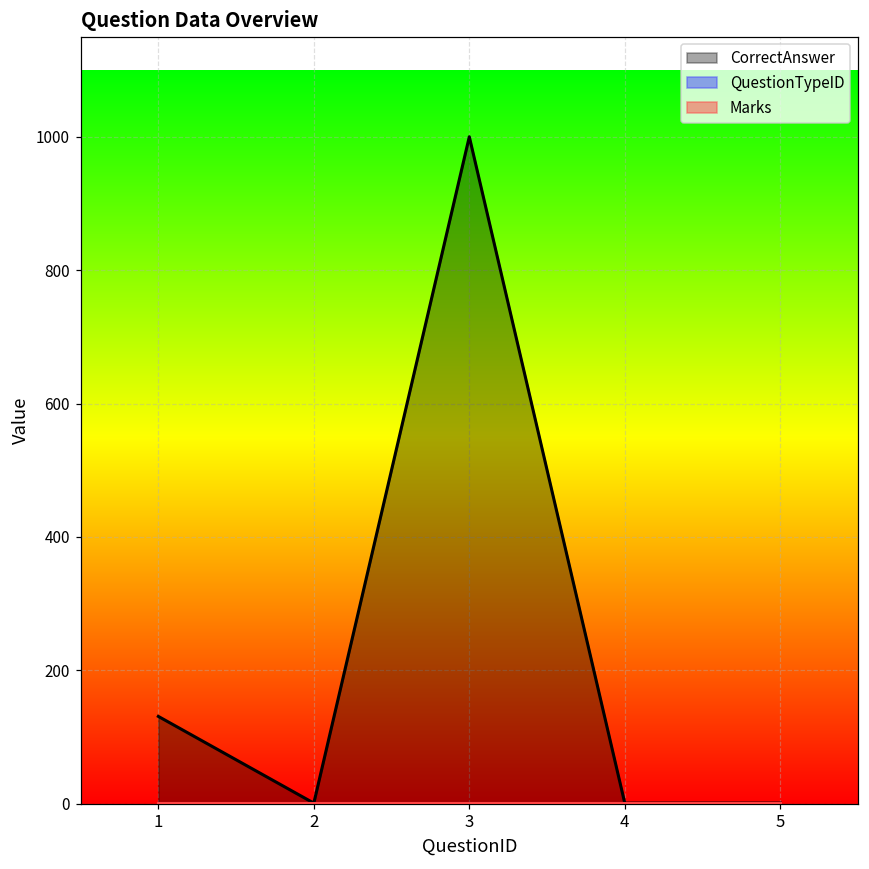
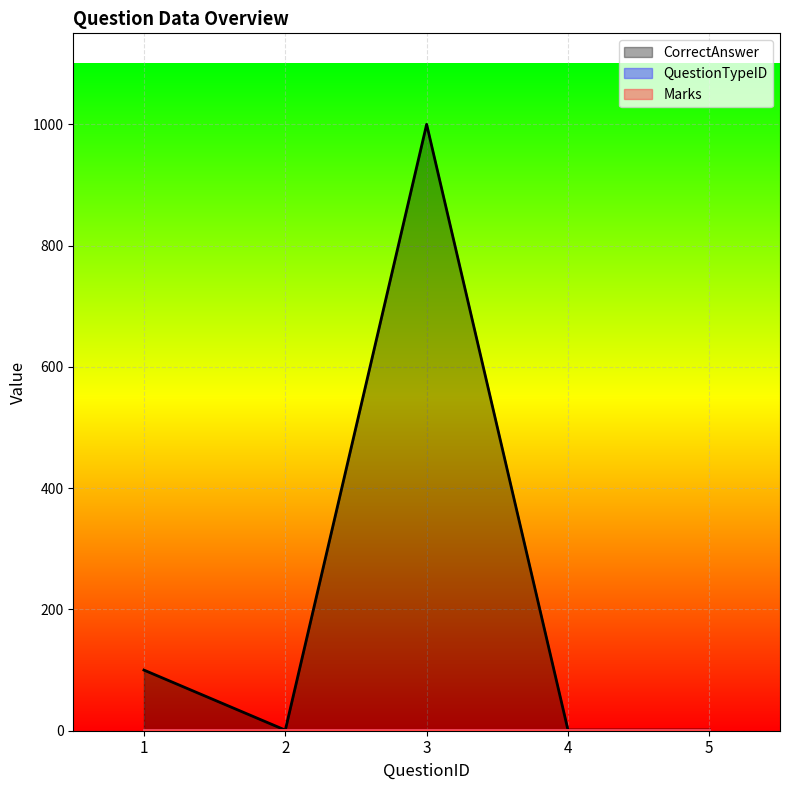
CorrectAnswer, 1: 130 -> 100
